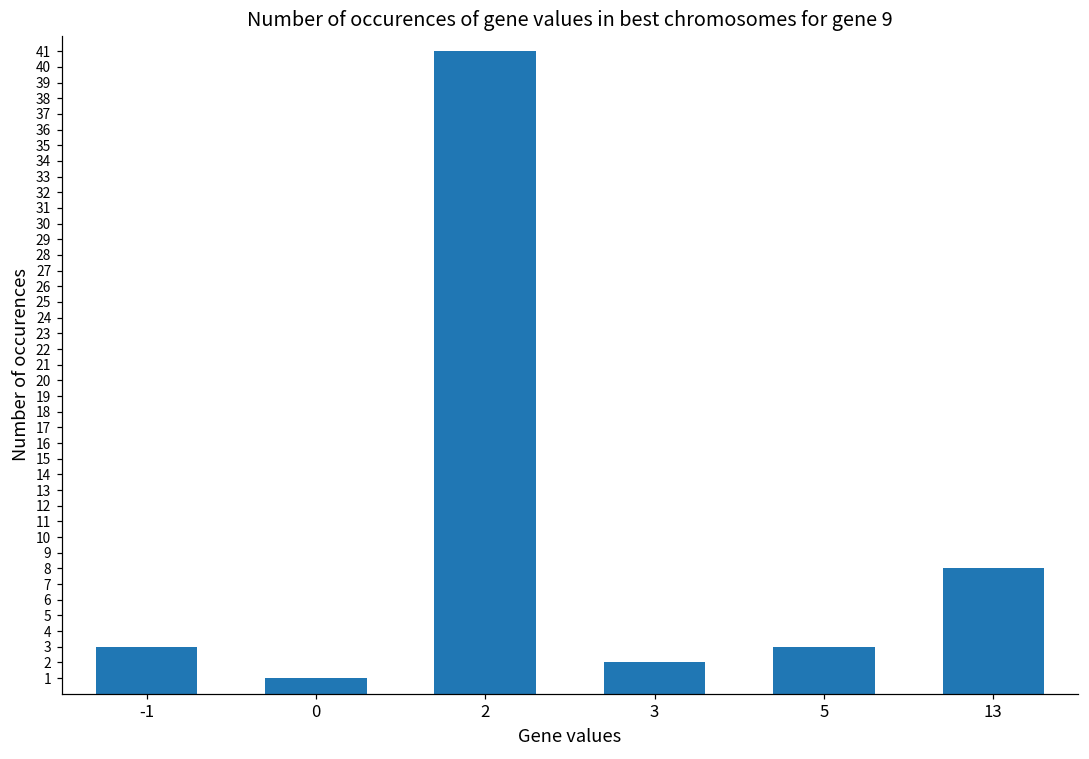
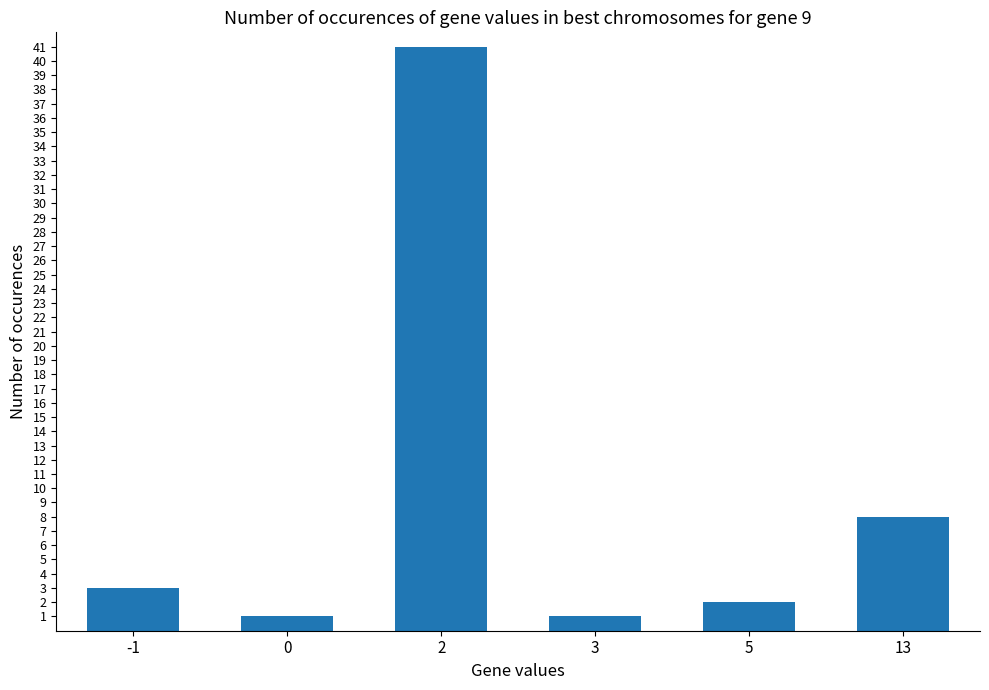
3: 2 -> 1
5: 3 -> 2
